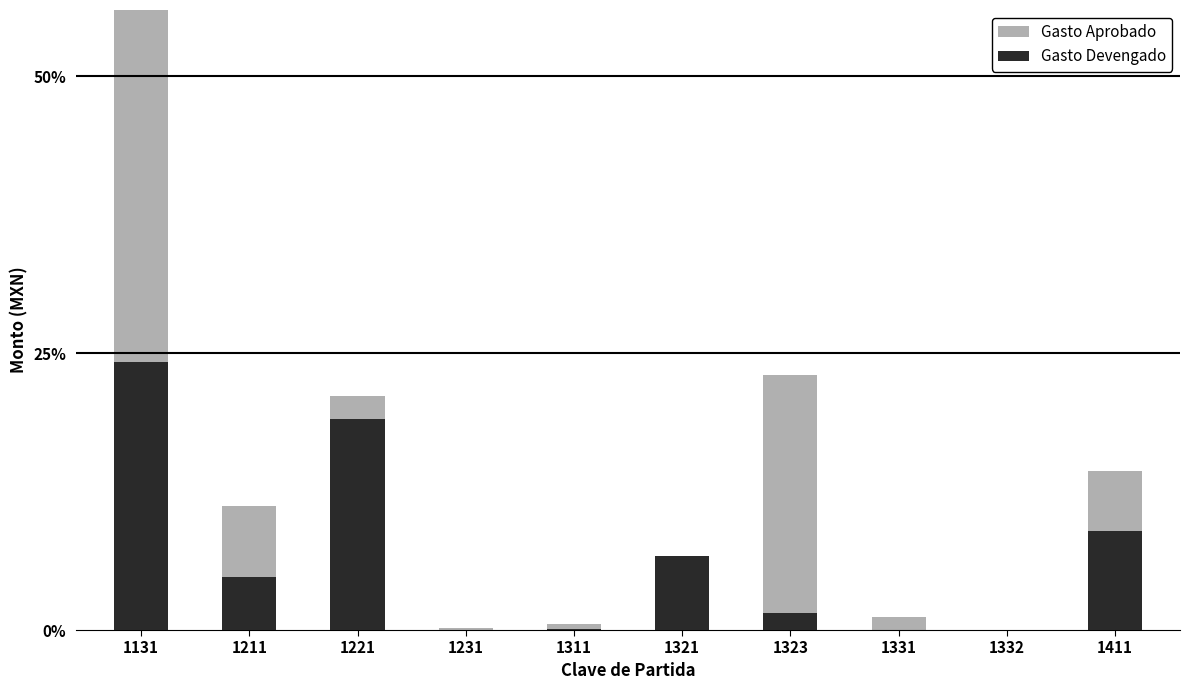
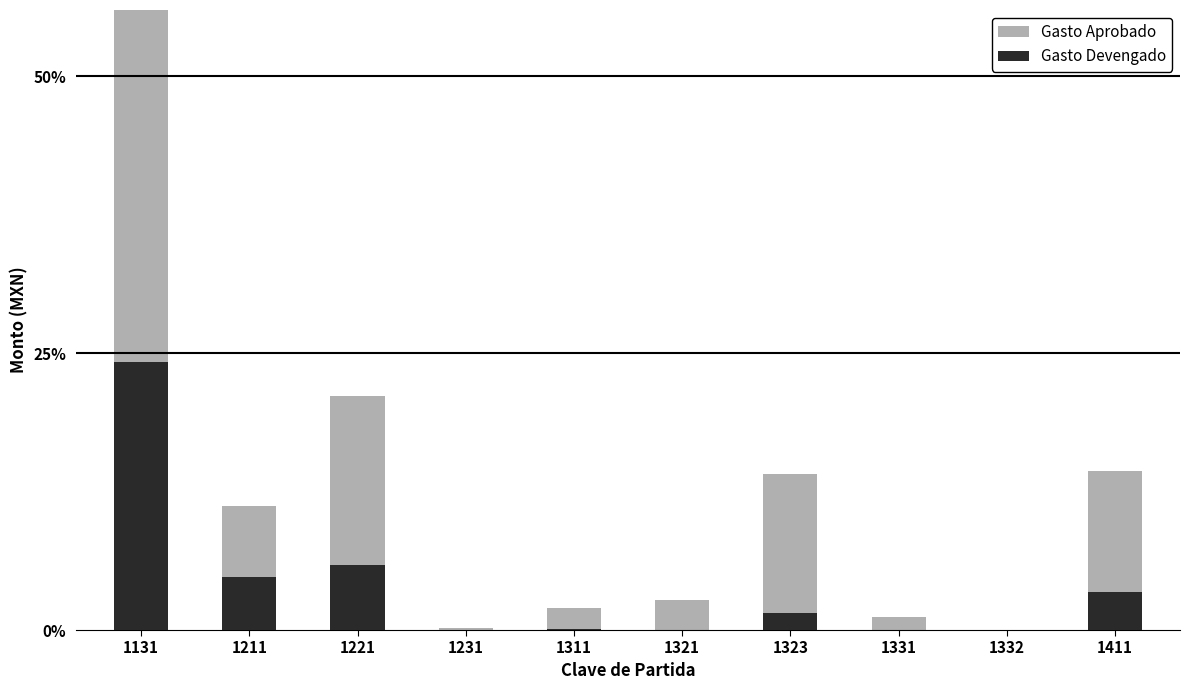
Gasto Devengado, 1221: 19.0% -> 5.9%
Gasto Aprobado, 1311: 0.6% -> 2.0%
Gasto Devengado, 1321: 6.7% -> 0.0%
Gasto Aprobado, 1323: 23.1% -> 14.1%
Gasto Devengado, 1411: 8.9% -> 3.4%
